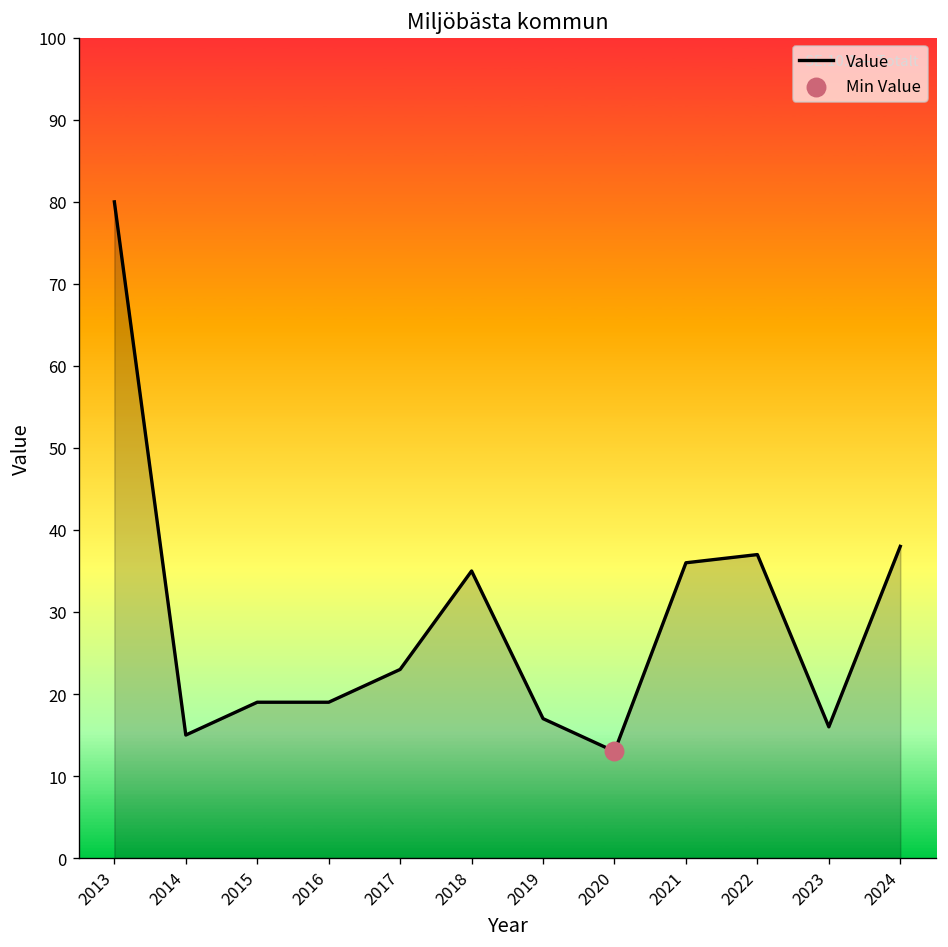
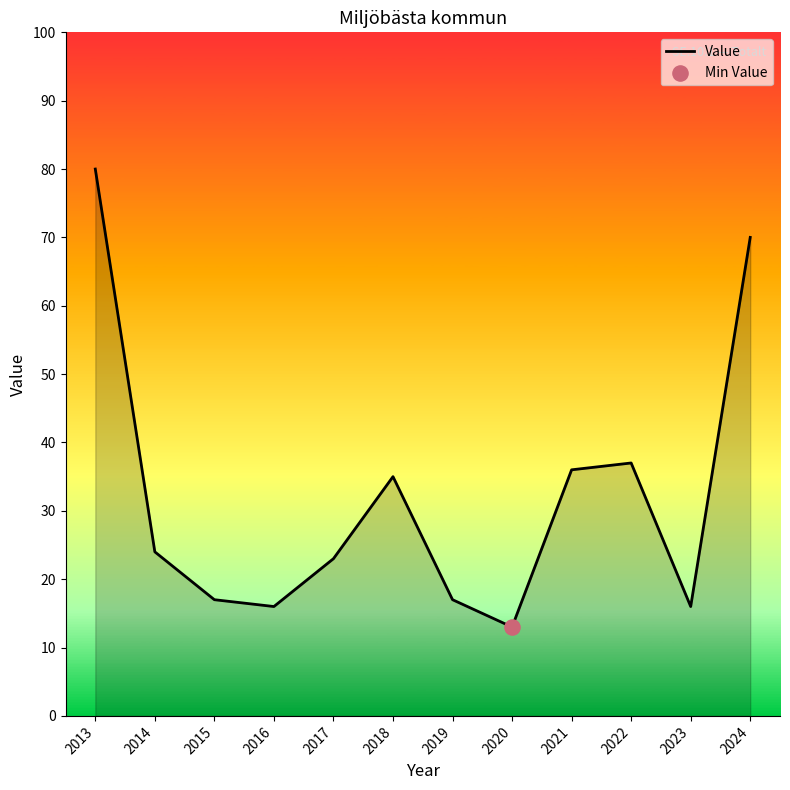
Value, 2014: 15 -> 24
Value, 2015: 19 -> 17
Value, 2016: 19 -> 16
Value, 2024: 38 -> 70
